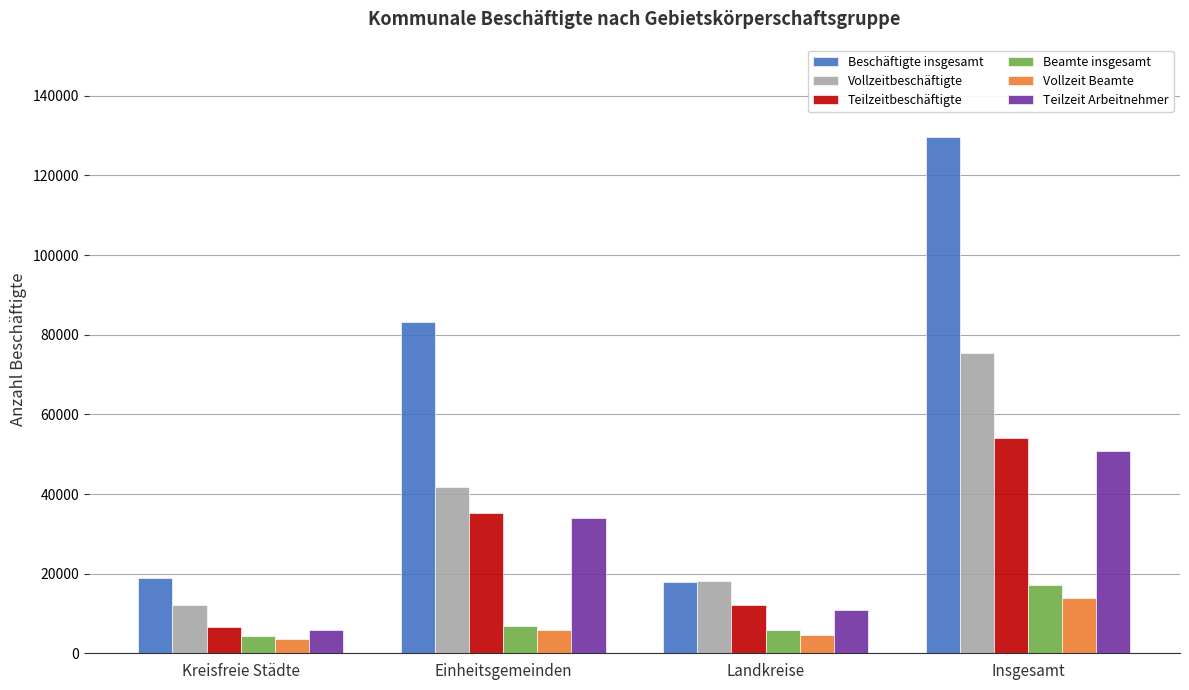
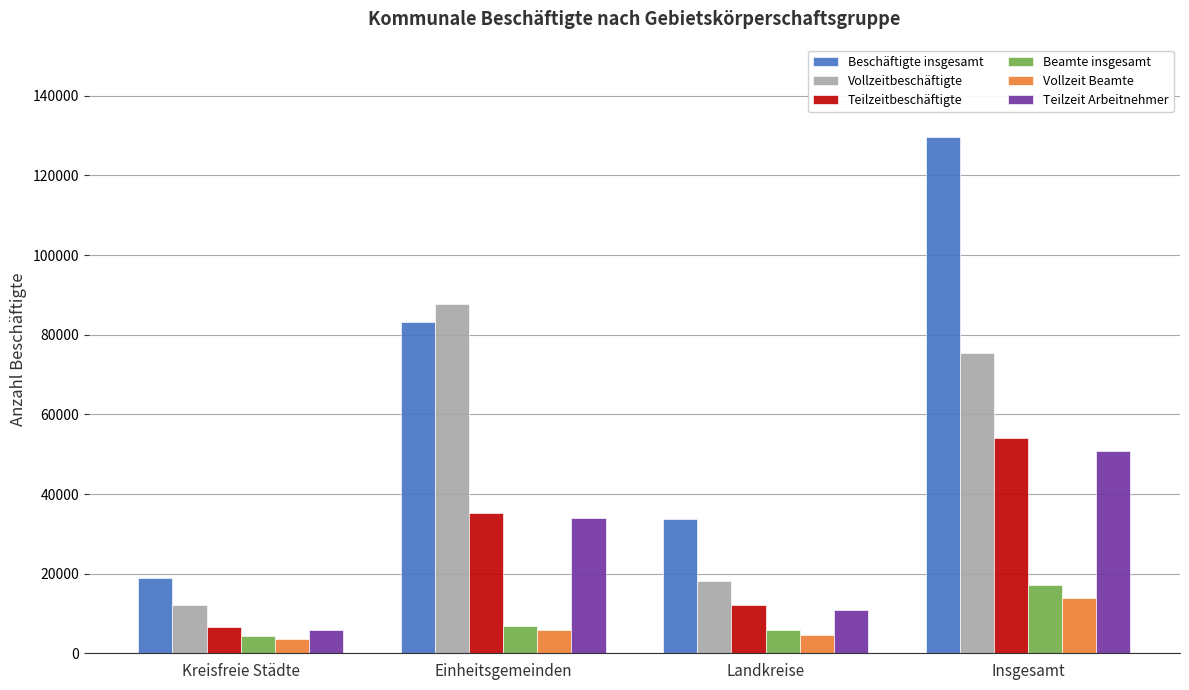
Vollzeitbeschäftigte, Einheitsgemeinden: 42000 -> 88000
Beschäftigte insgesamt, Landkreise: 18000 -> 34000
